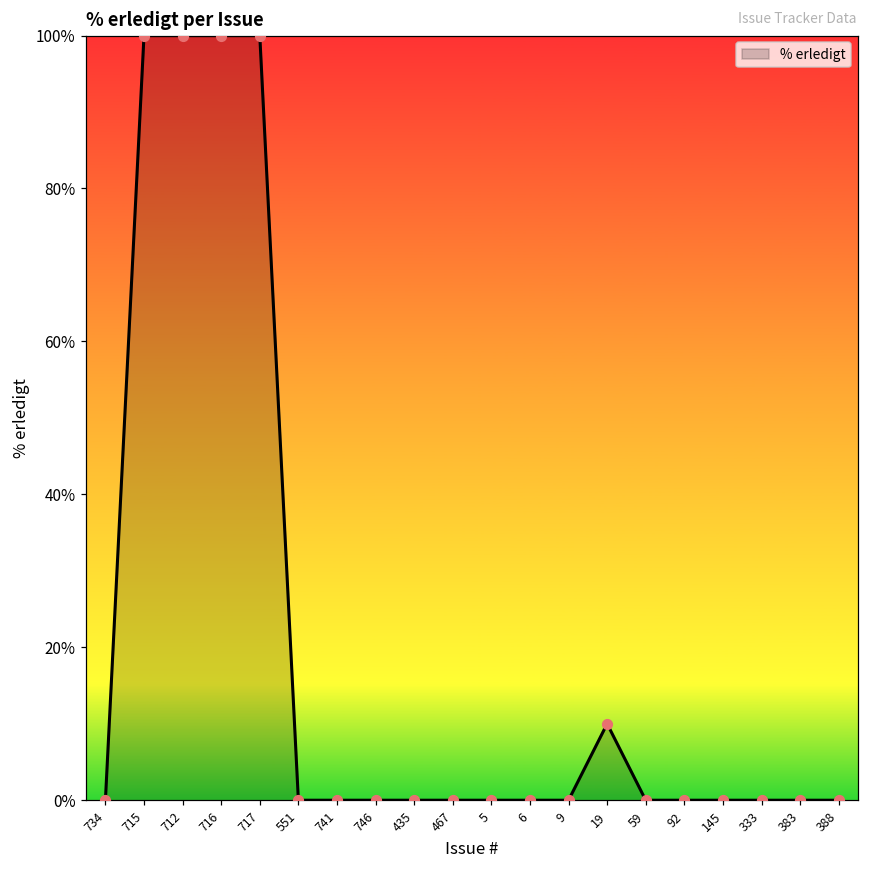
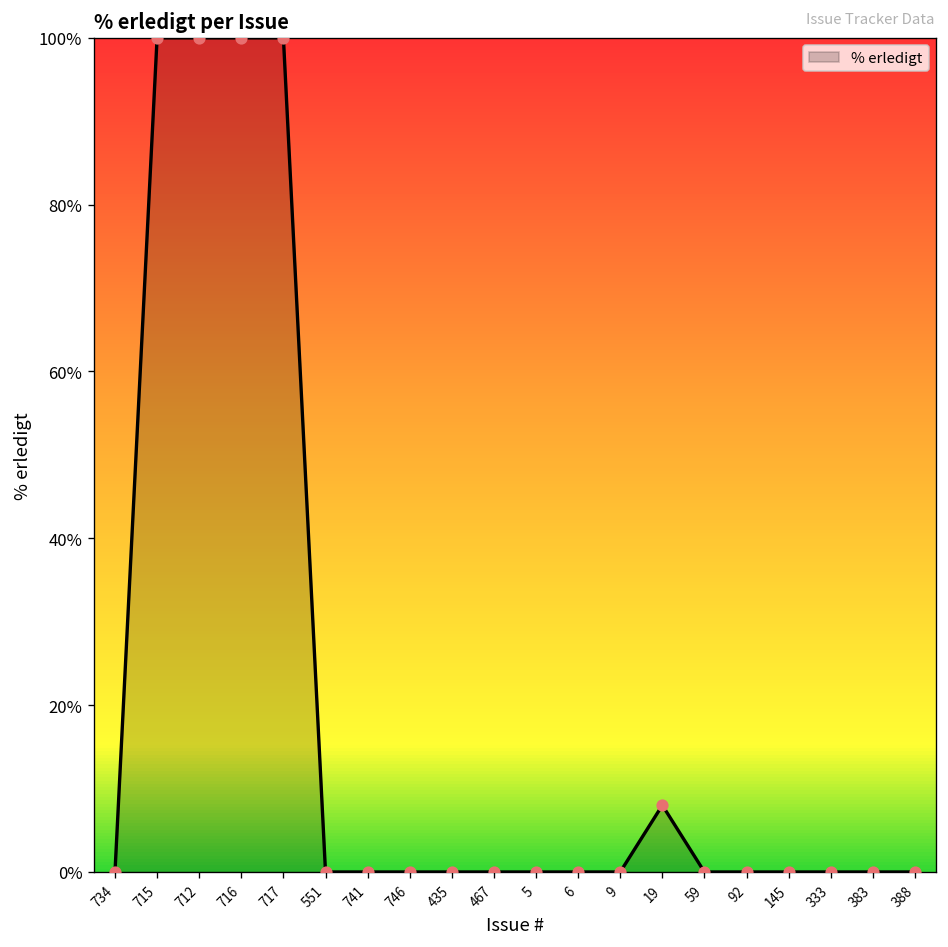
19: 10% -> 8%
